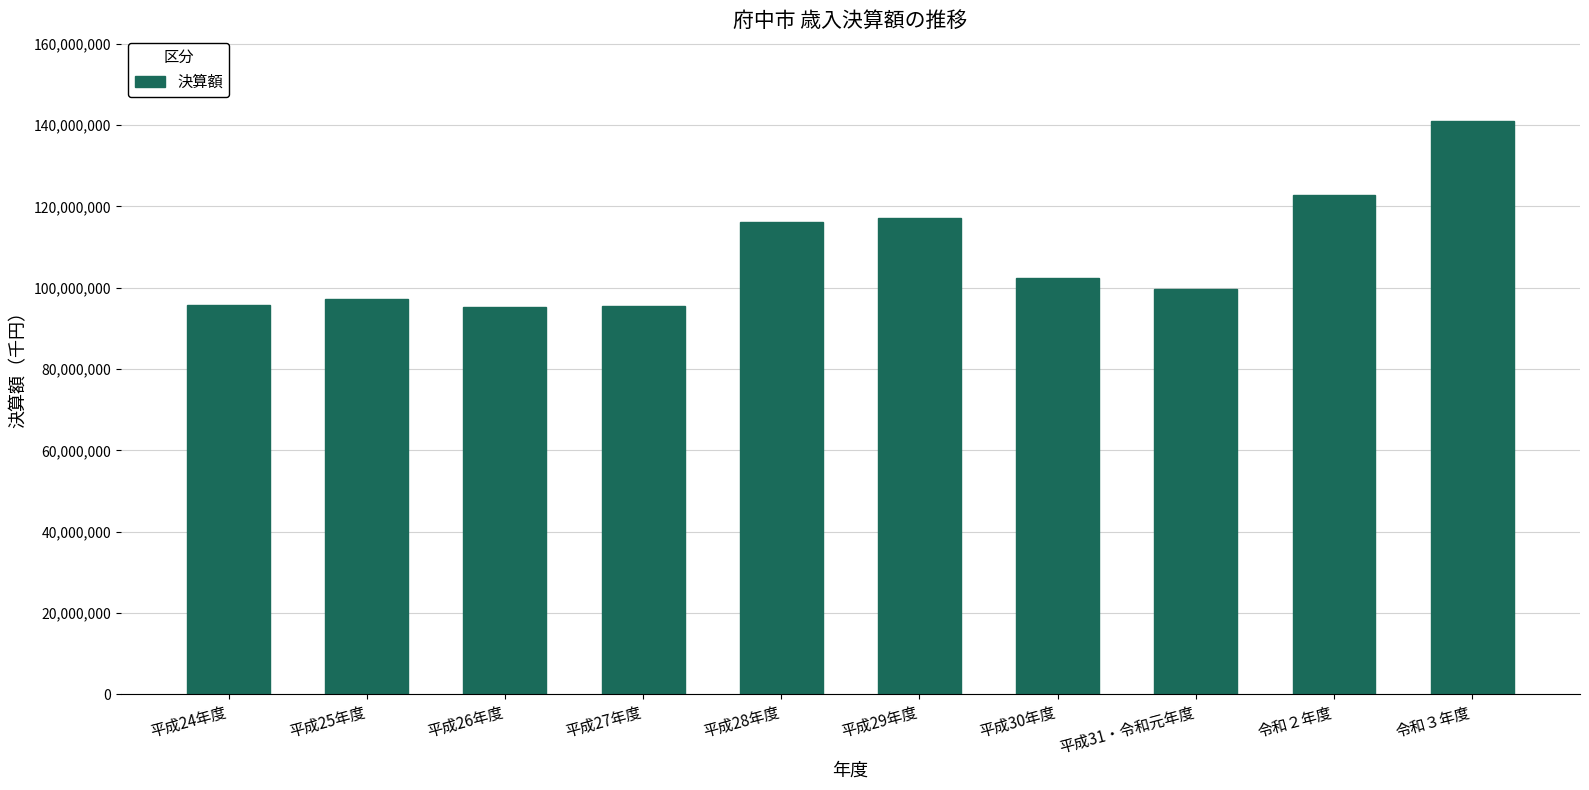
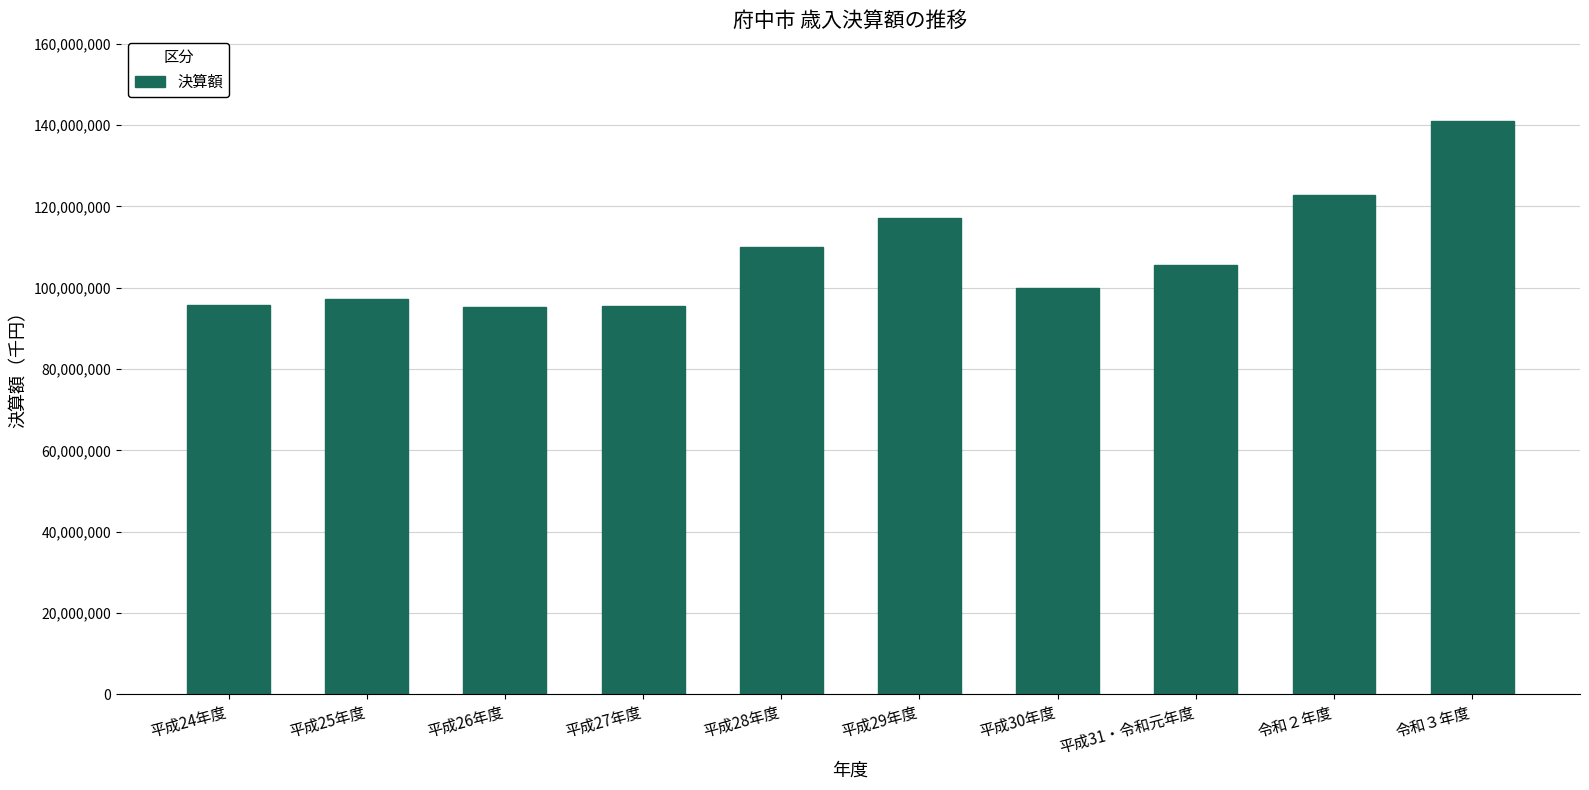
平成28年度: 116,000,000 -> 110,000,000
平成30年度: 102,000,000 -> 100,000,000
平成31・令和元年度: 100,000,000 -> 106,000,000
